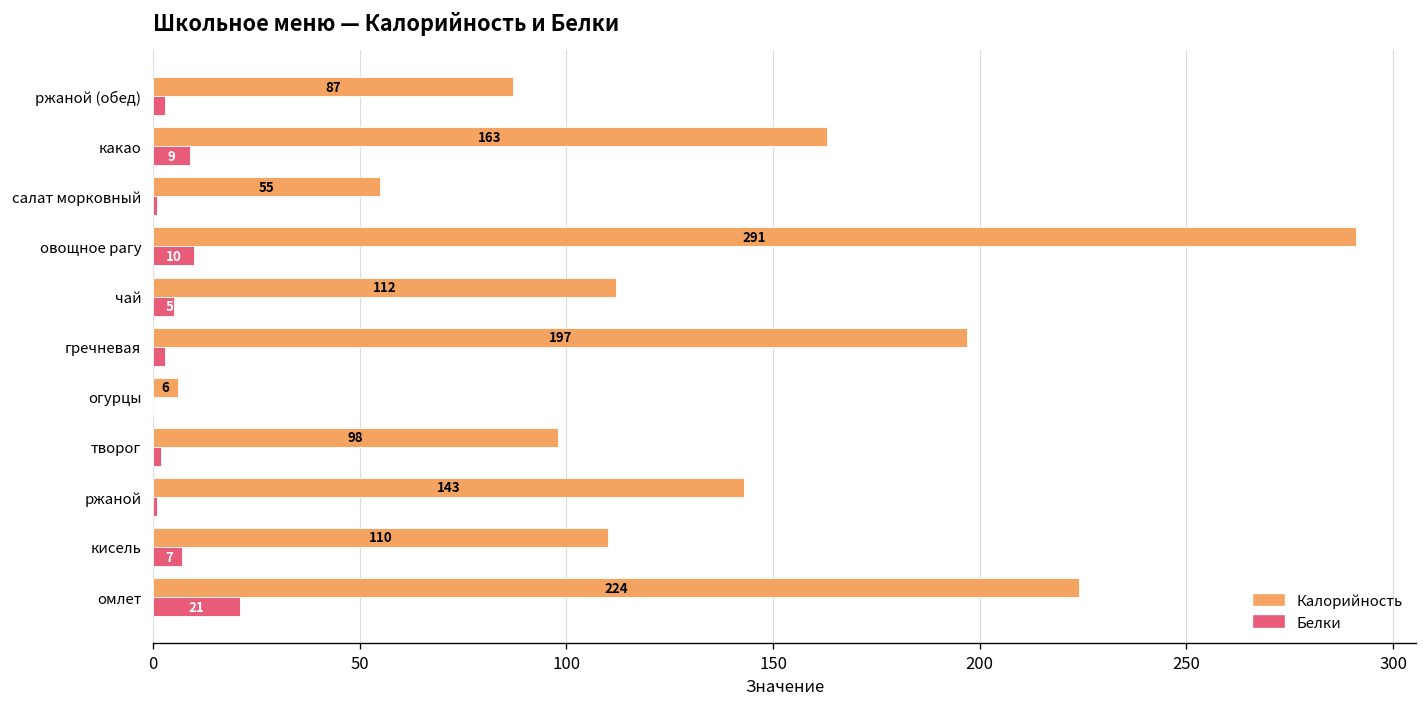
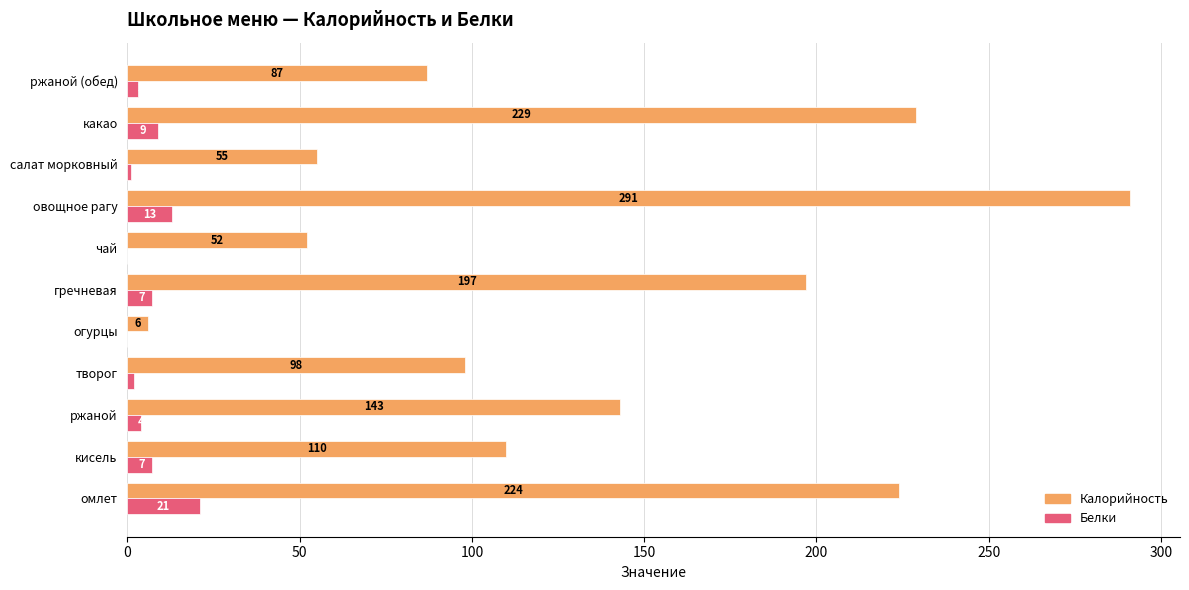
Калорийность, какао: 163 -> 229
Белки, овощное рагу: 10 -> 13
Калорийность, чай: 112 -> 52
Белки, чай: 5 -> 0
Белки, гречневая: 3 -> 7
Белки, ржаной: 1 -> 4
